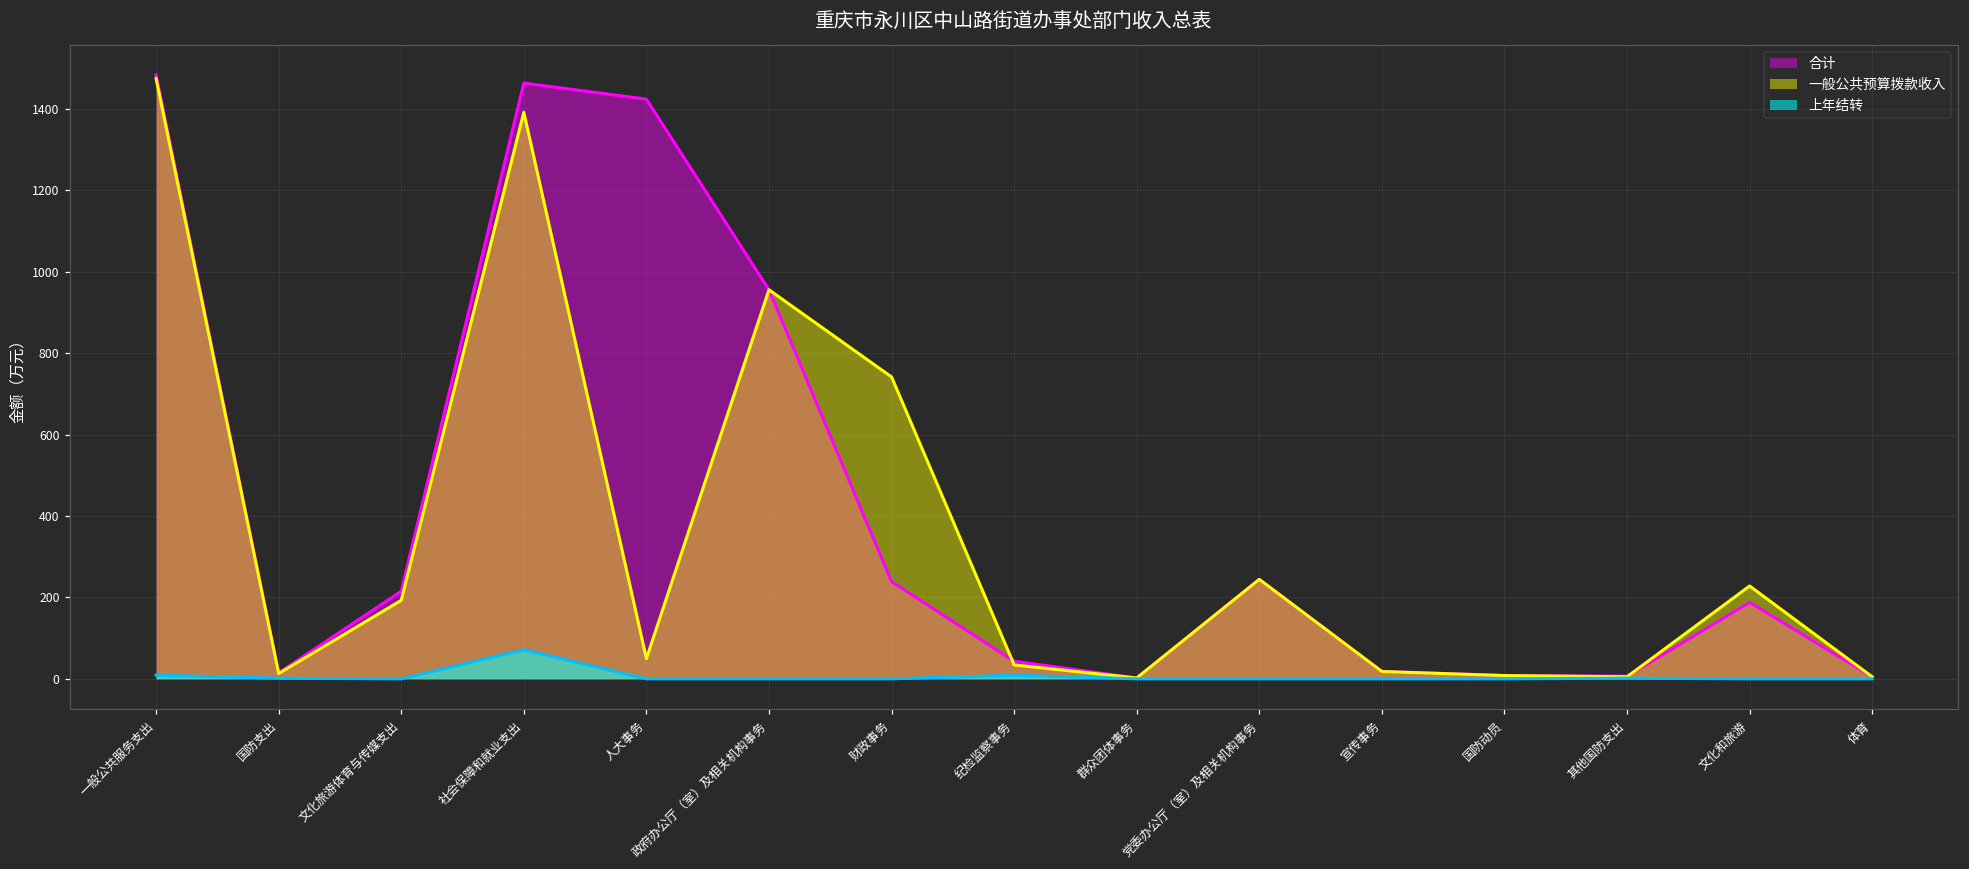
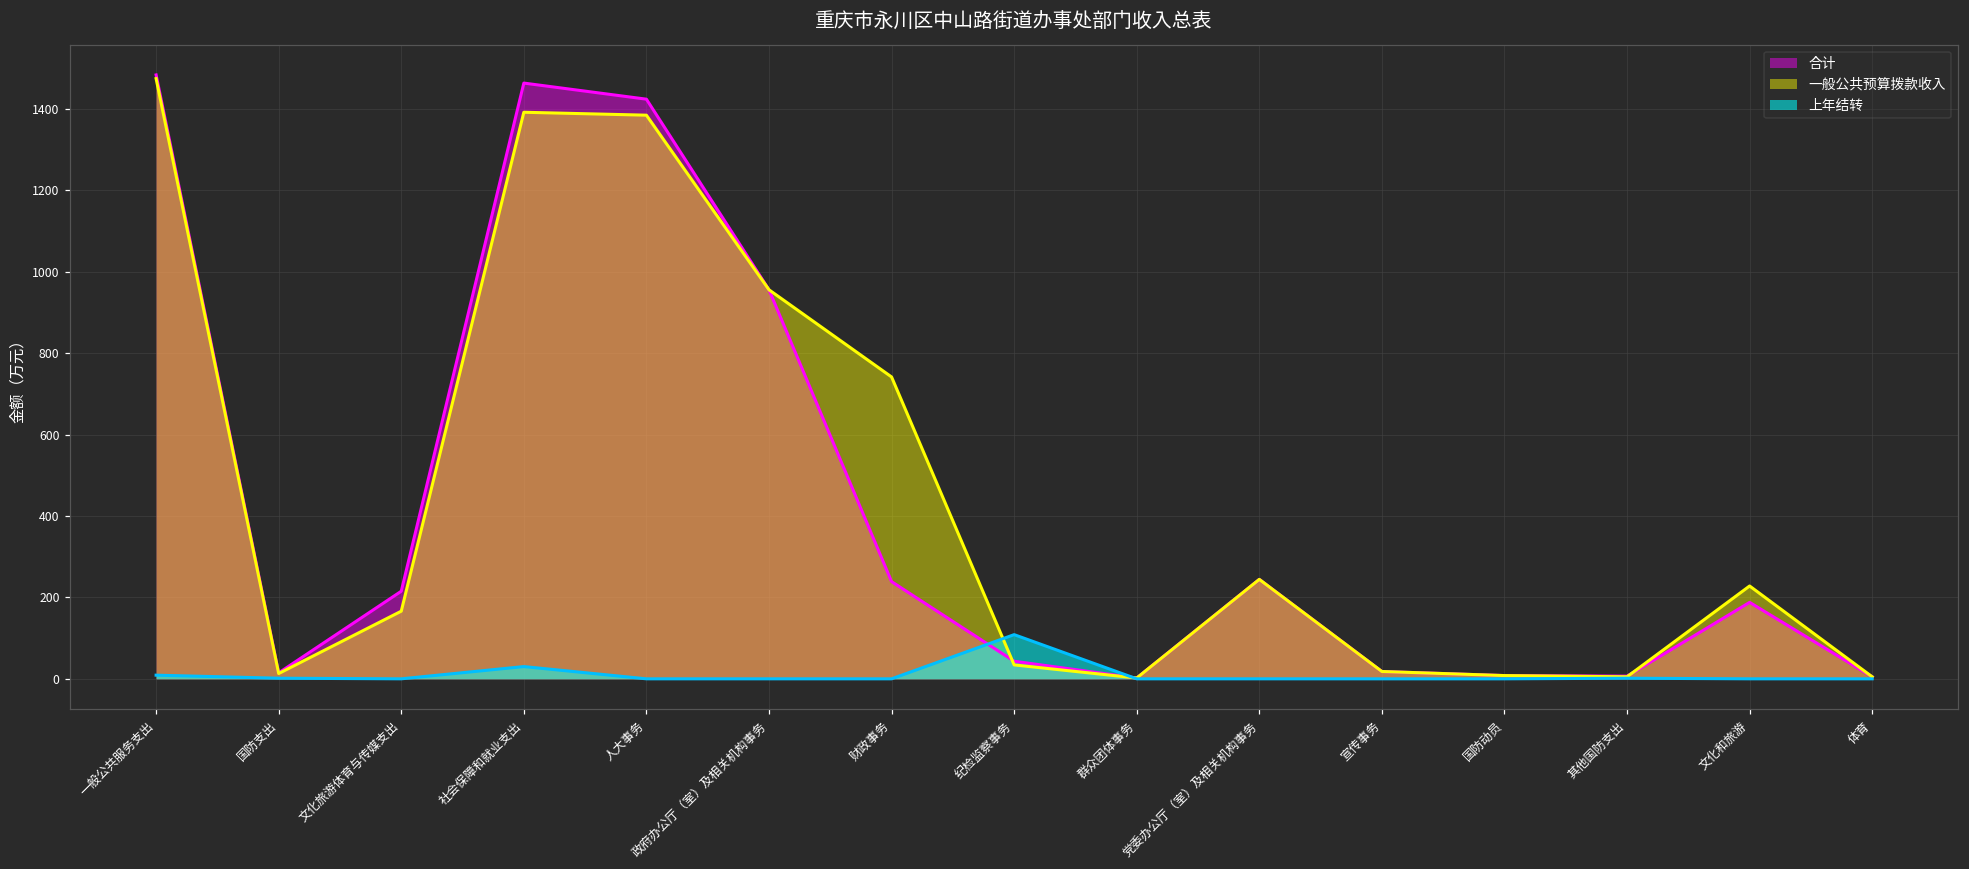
一般公共预算拨款收入, 文化旅游体育与传媒支出: 190 -> 170
上年结转, 社会保障和就业支出: 70 -> 30
一般公共预算拨款收入, 人大事务: 50 -> 1380
上年结转, 纪检监察事务: 10 -> 110
